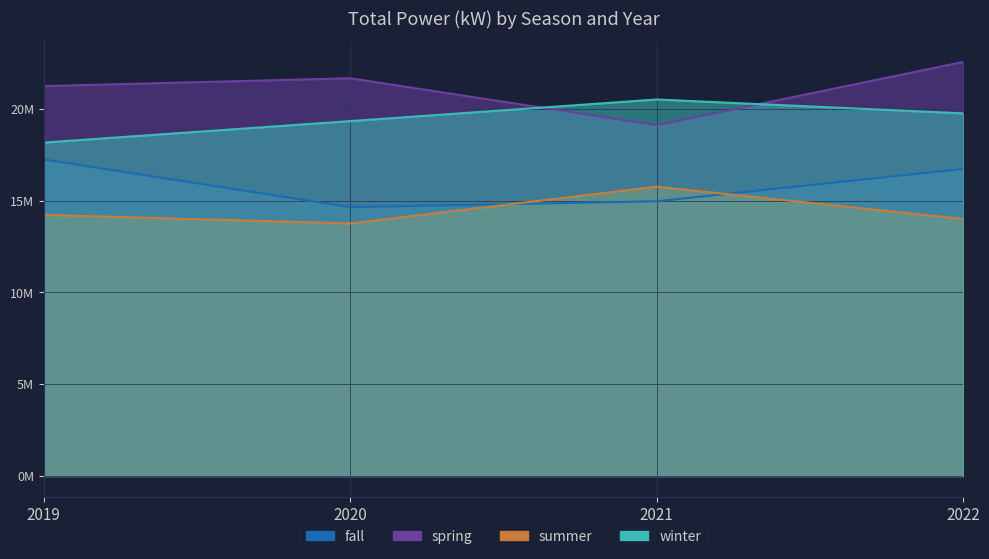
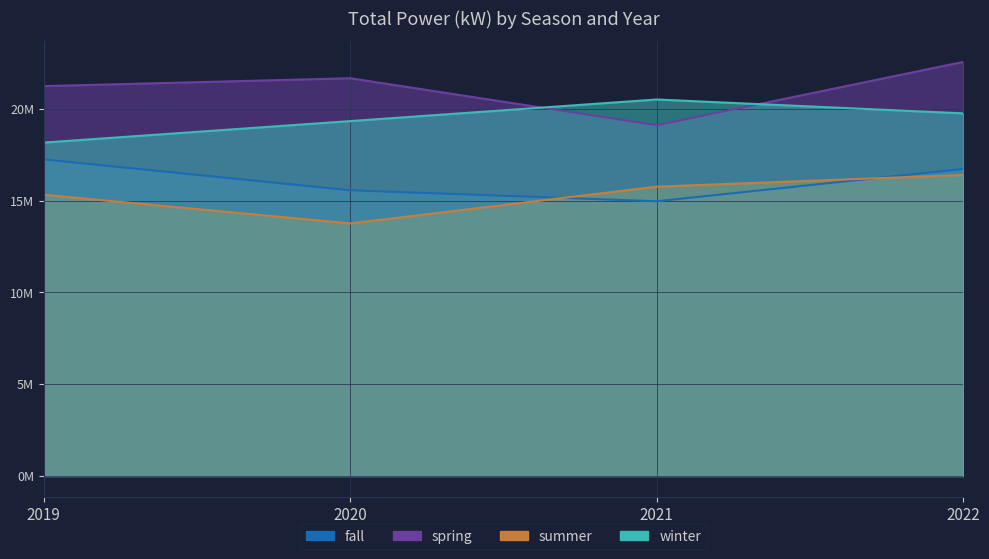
summer, 2019: 14200000 -> 15300000
fall, 2020: 14600000 -> 15600000
summer, 2022: 14000000 -> 16400000
